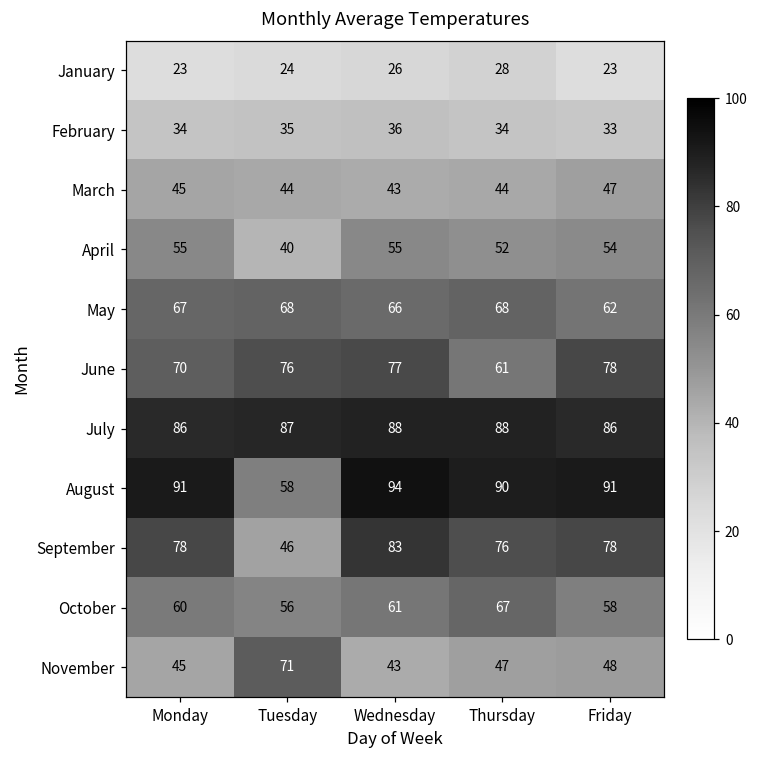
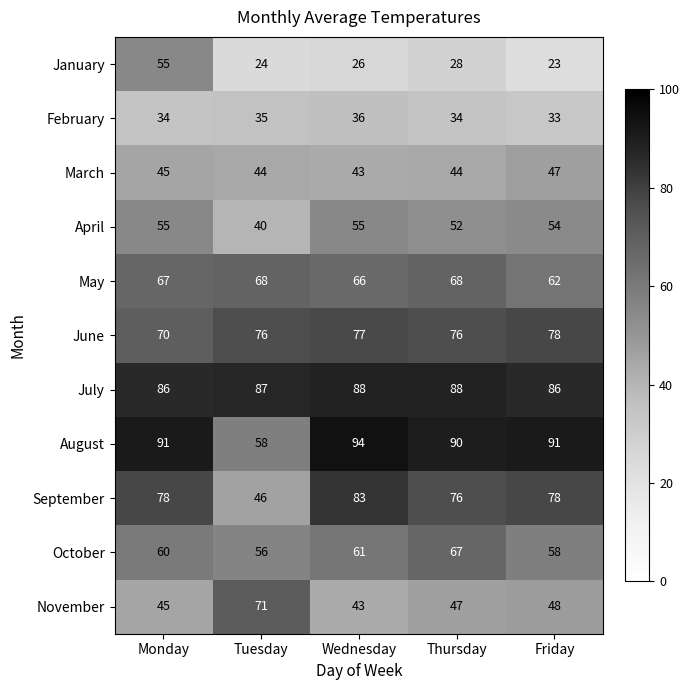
January, Monday: 23 -> 55
June, Thursday: 61 -> 76
